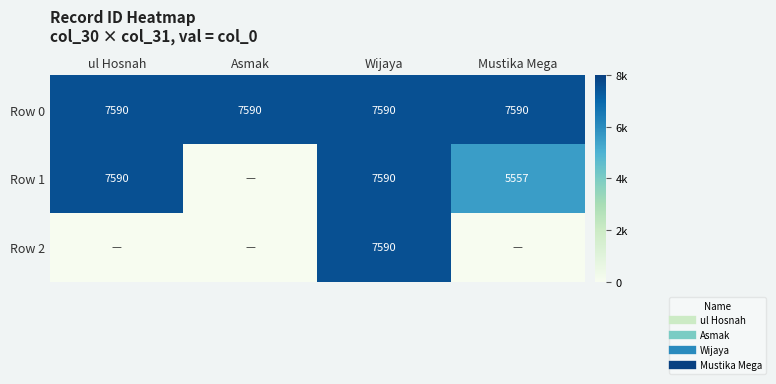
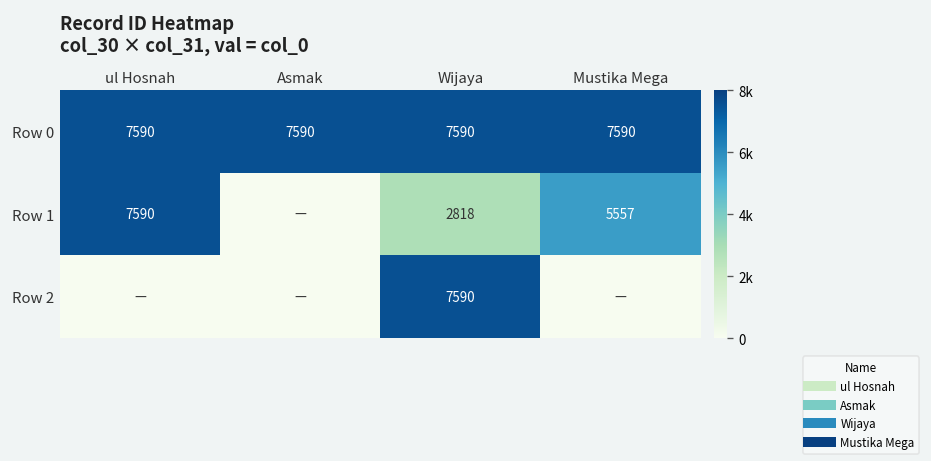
Row 1, Wijaya: 7590 -> 2818
